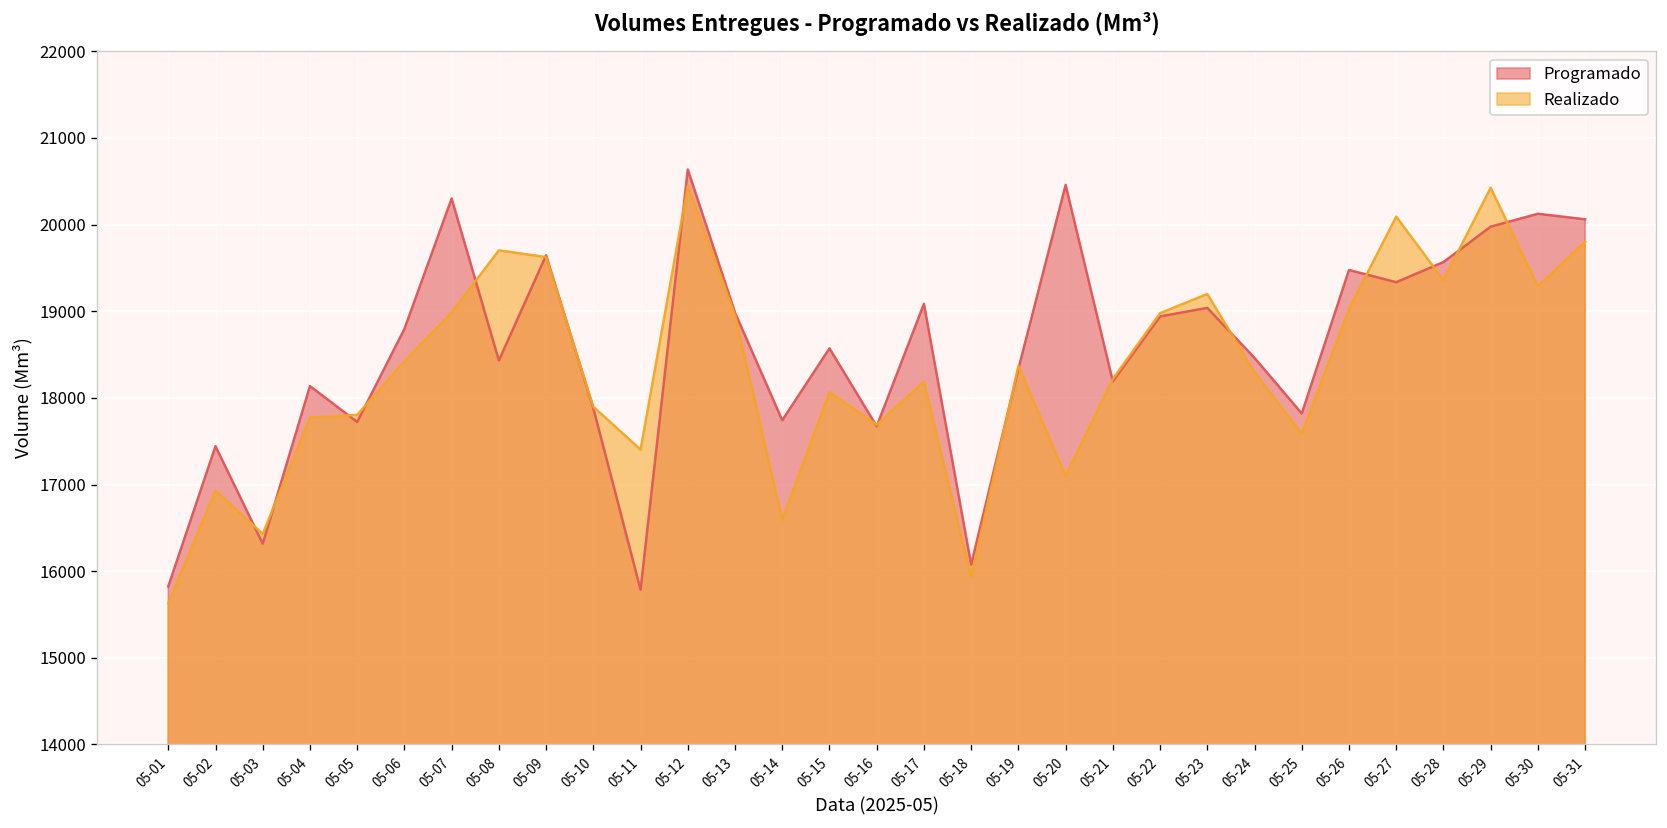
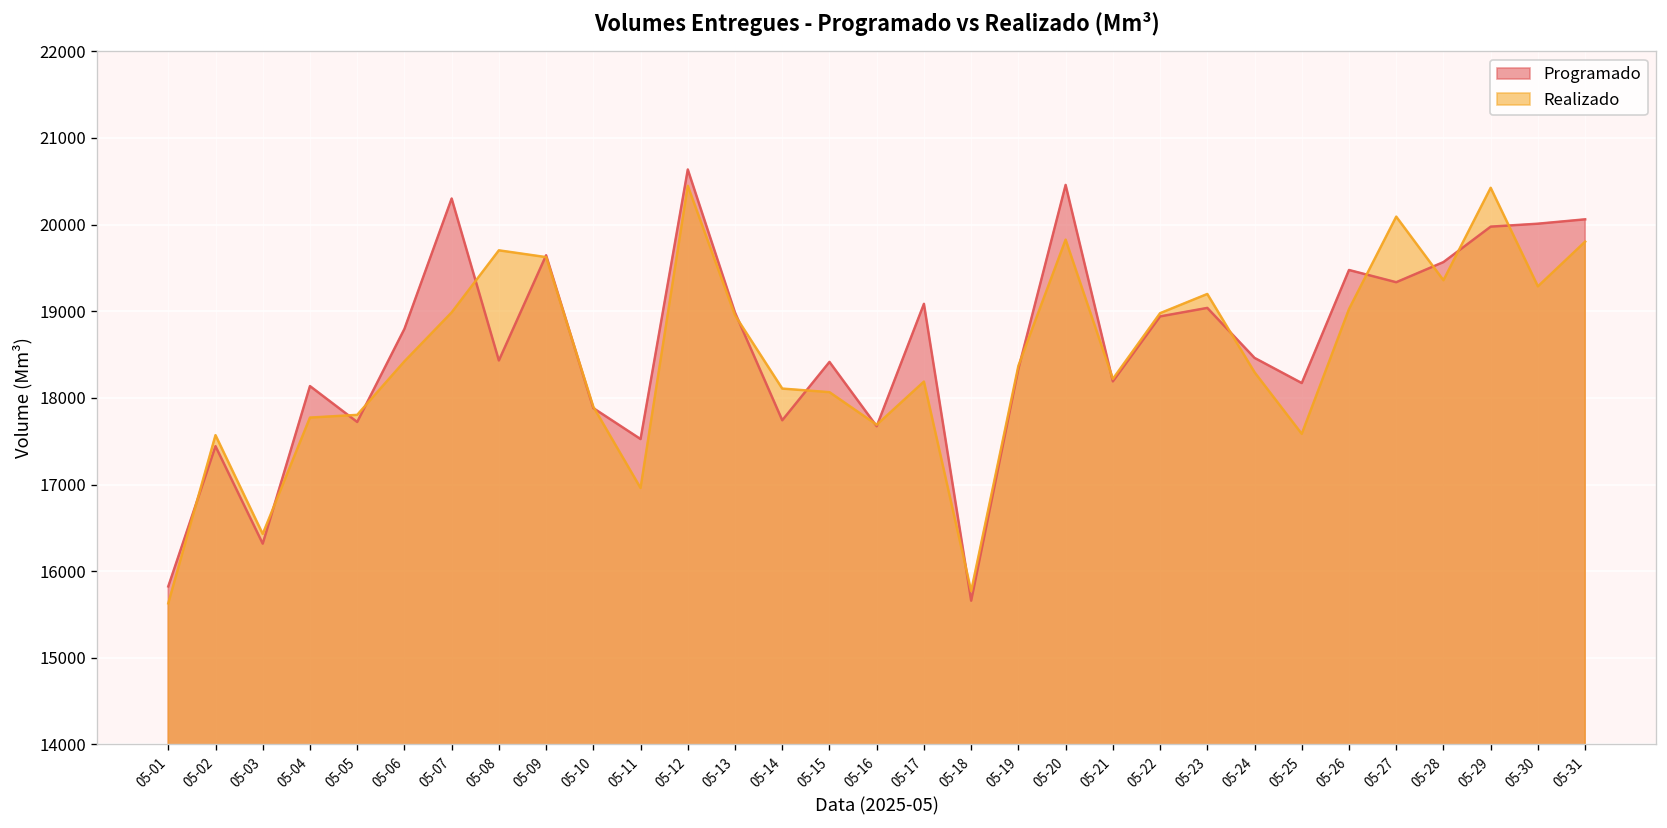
Realizado, 05-02: 16900 -> 17600
Programado, 05-11: 15800 -> 17500
Realizado, 05-11: 17400 -> 17000
Realizado, 05-14: 16600 -> 18100
Programado, 05-15: 18600 -> 18400
Programado, 05-18: 16100 -> 15700
Realizado, 05-18: 15900 -> 15800
Realizado, 05-20: 17100 -> 19800
Programado, 05-25: 17800 -> 18200
Programado, 05-30: 20100 -> 20000
